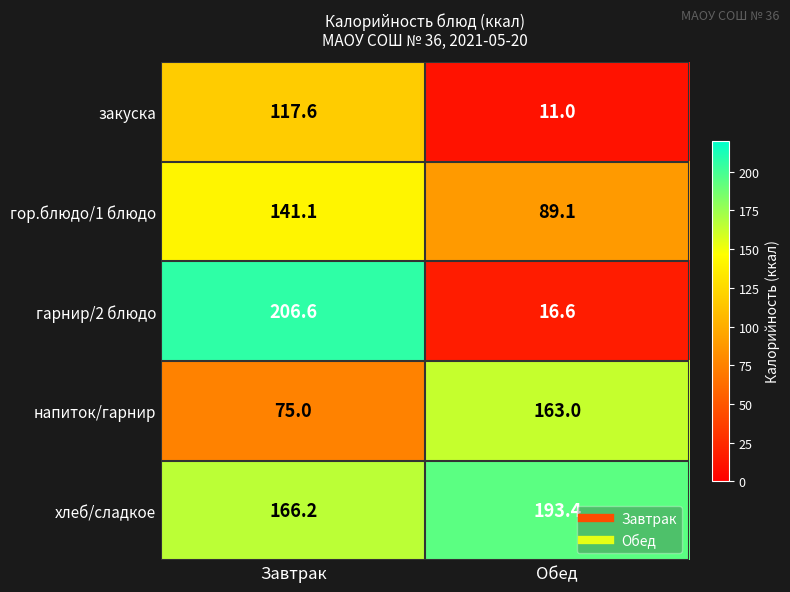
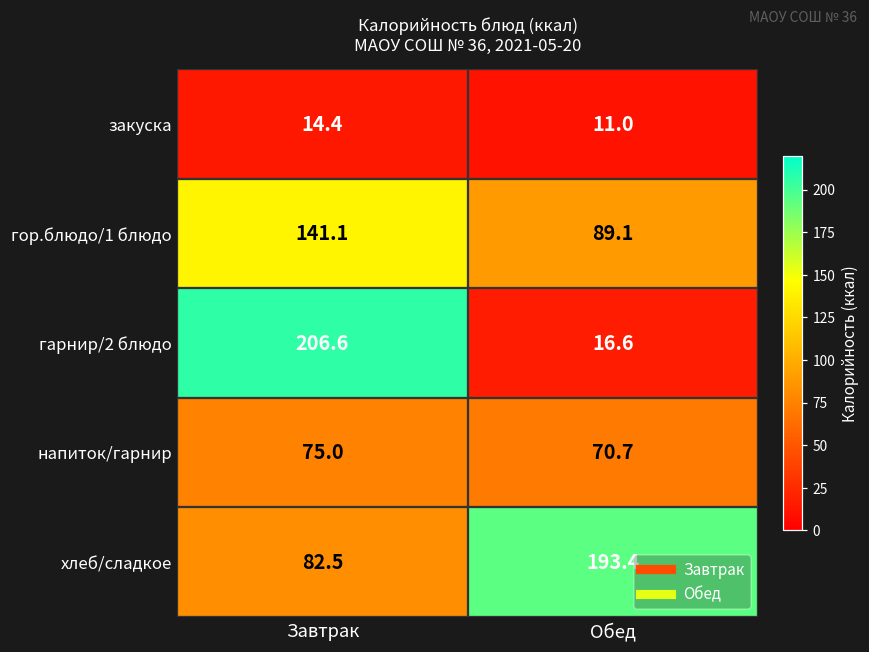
закуска, Завтрак: 117.6 -> 14.4
напиток/гарнир, Обед: 163.0 -> 70.7
хлеб/сладкое, Завтрак: 166.2 -> 82.5
